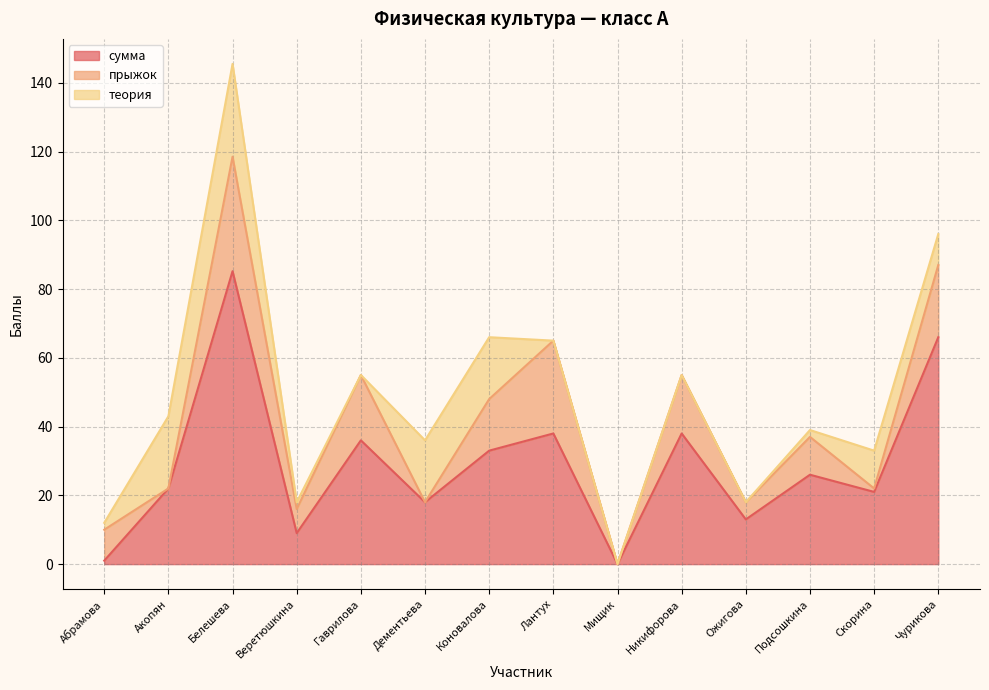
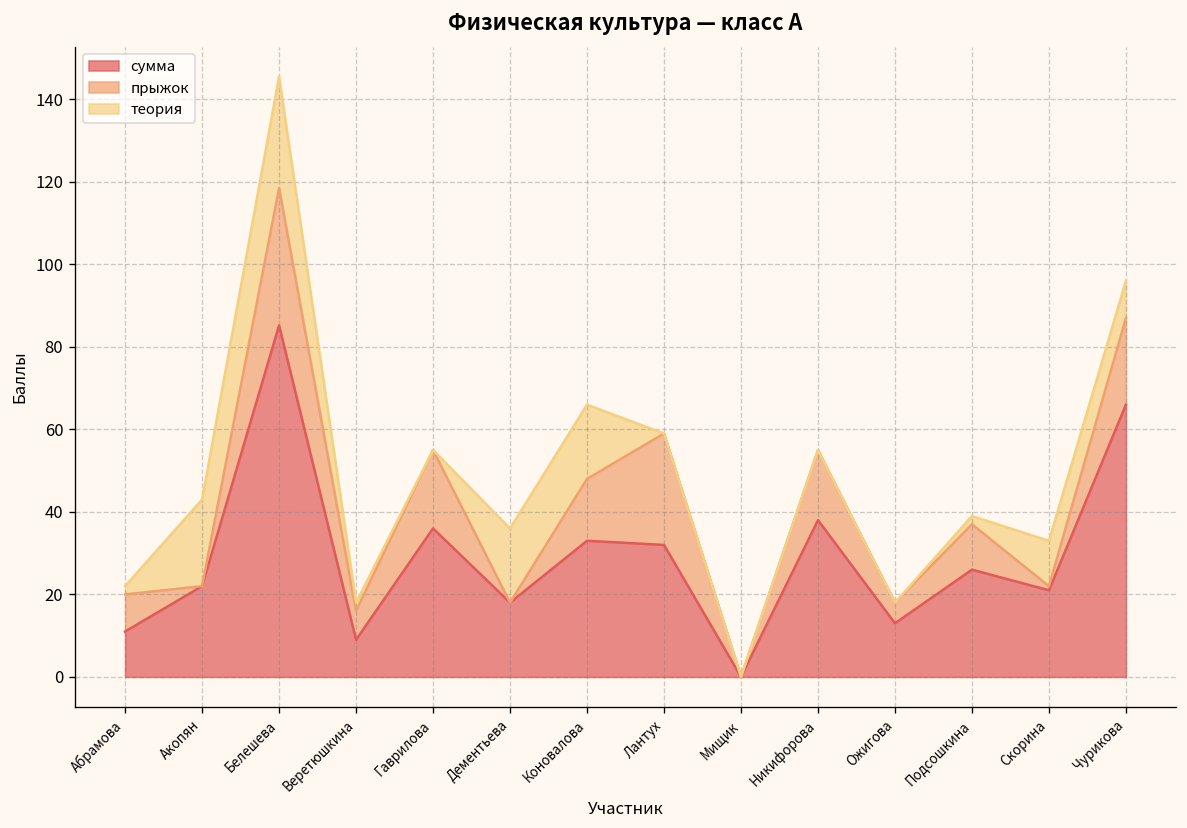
сумма, Абрамова: 1 -> 11
сумма, Лантух: 38 -> 32
